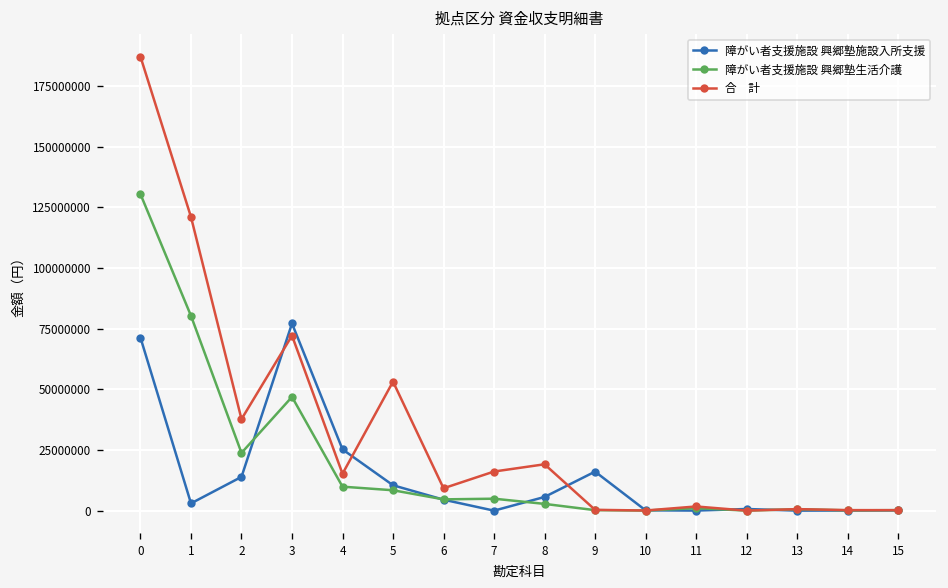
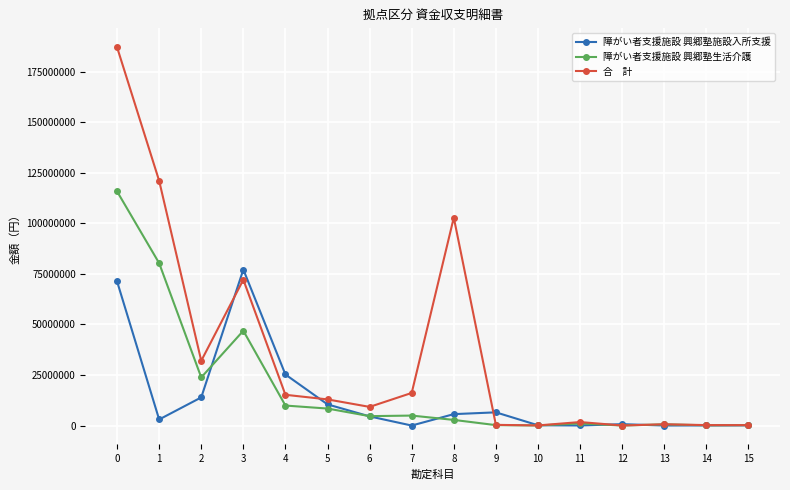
障がい者支援施設 興郷塾生活介護, 0: 130000000 -> 116000000
合 計, 2: 38000000 -> 32000000
合 計, 5: 53000000 -> 13000000
合 計, 8: 19000000 -> 103000000
障がい者支援施設 興郷塾施設入所支援, 9: 16000000 -> 7000000
